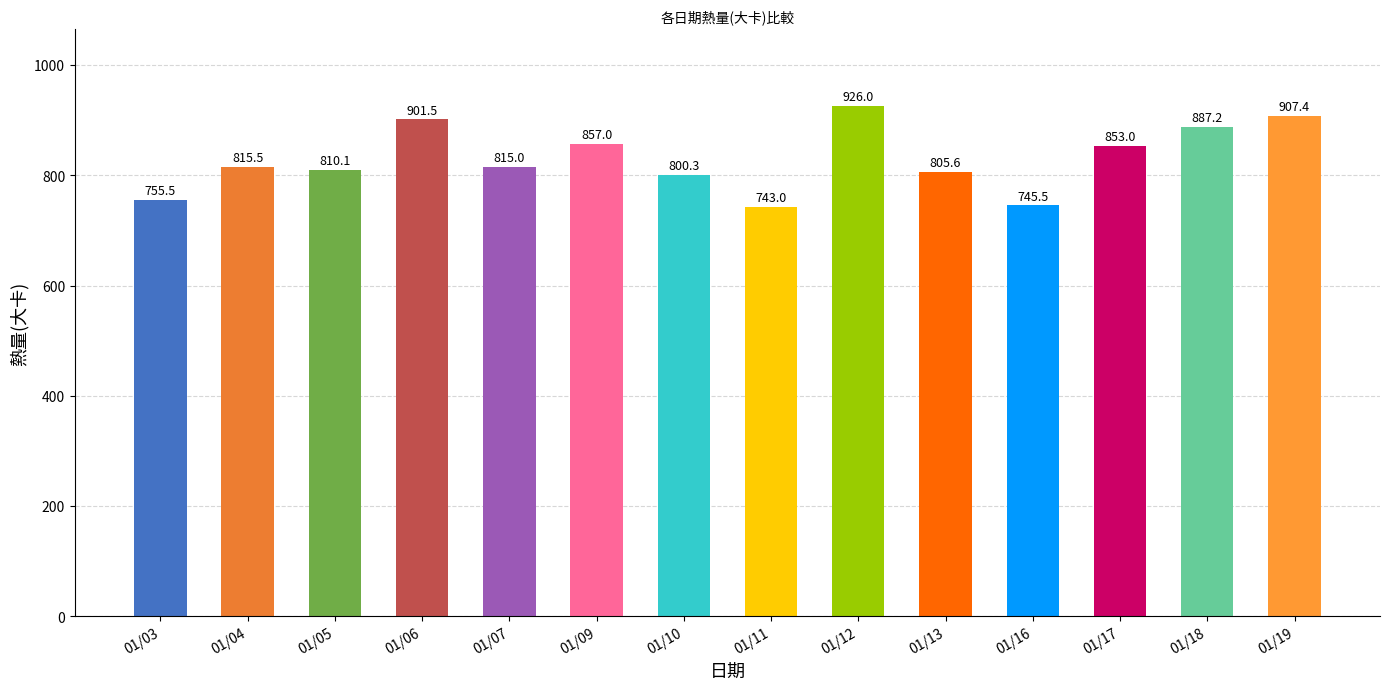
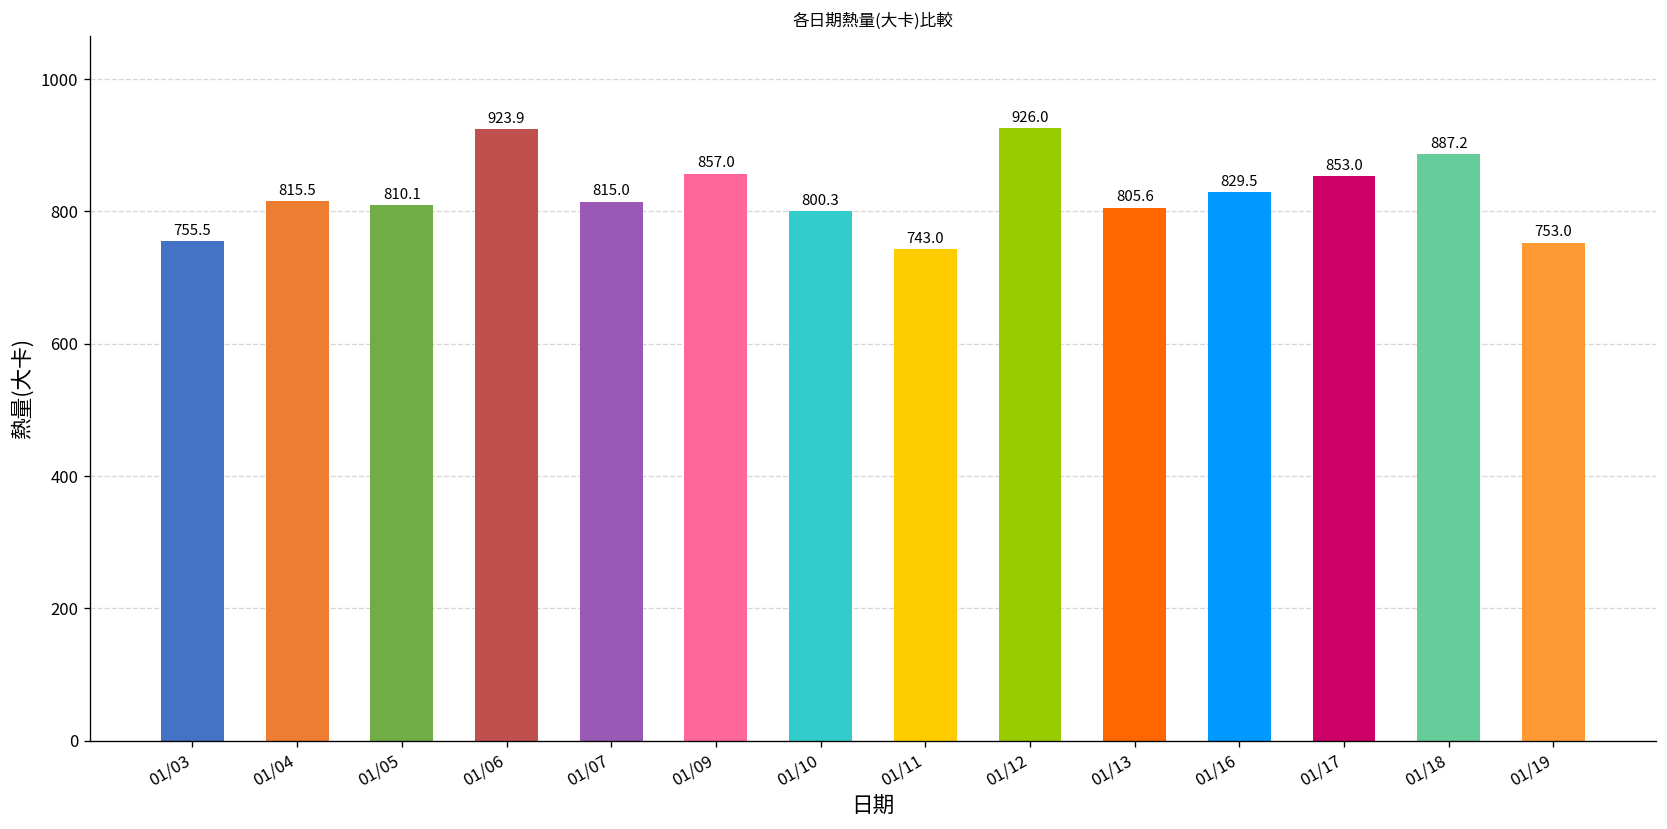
01/06: 901.5 -> 923.9
01/16: 745.5 -> 829.5
01/19: 907.4 -> 753.0
